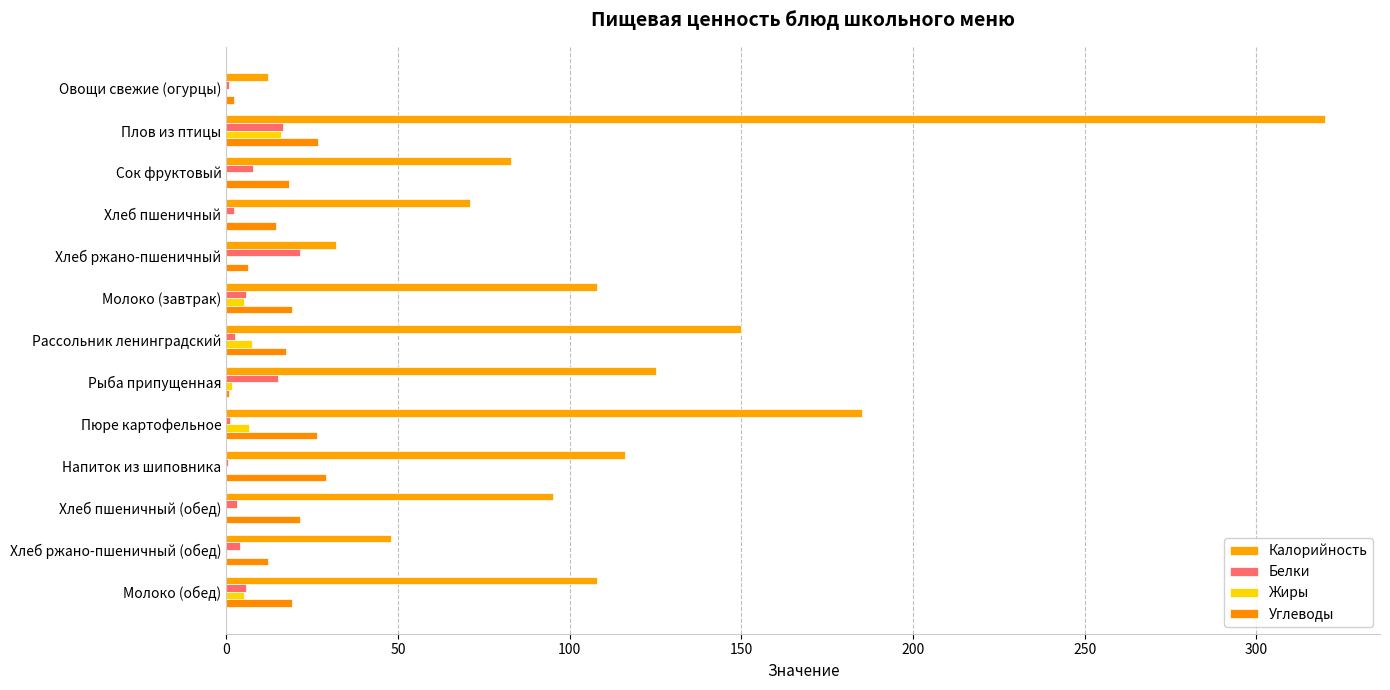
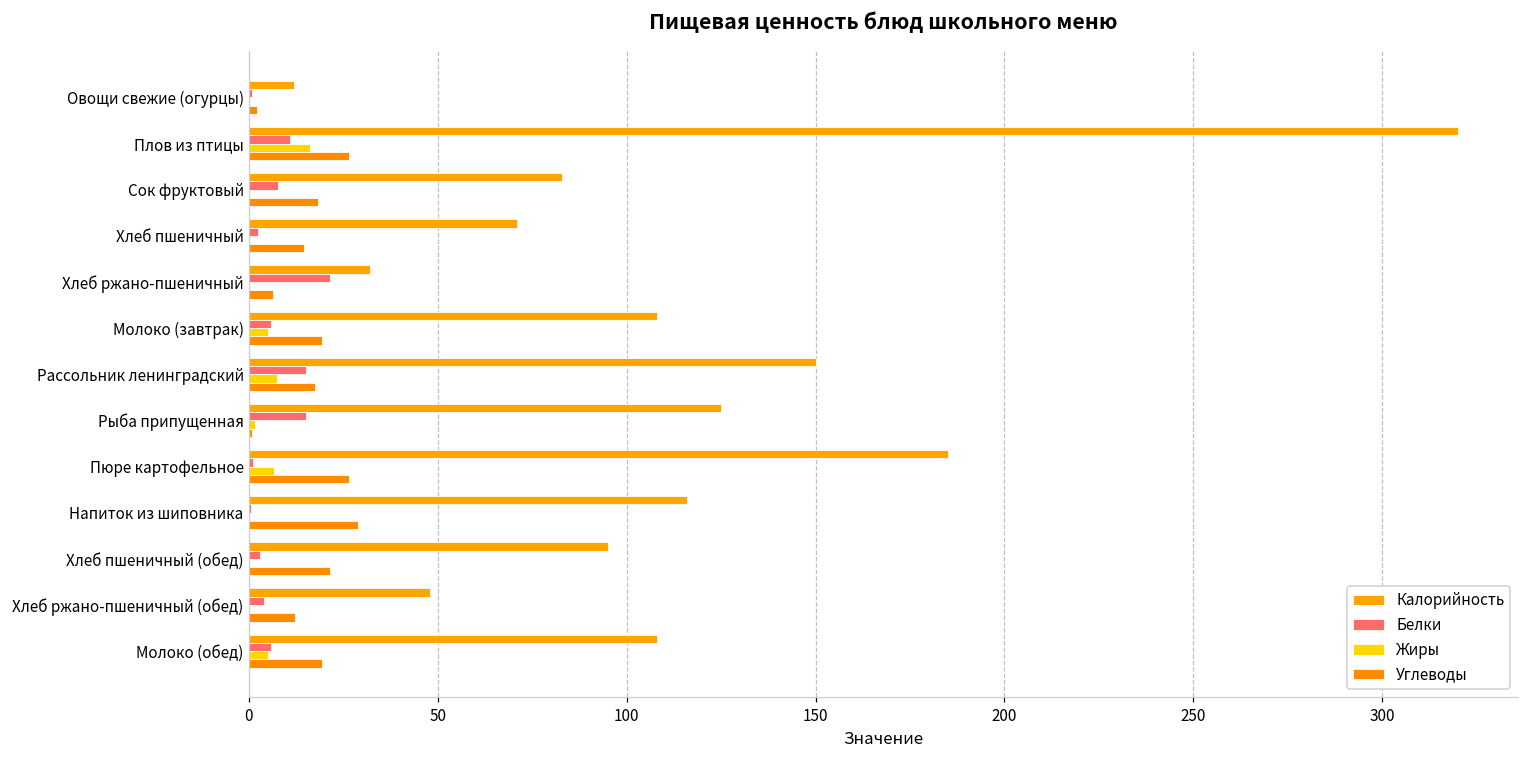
Белки, Плов из птицы: 17 -> 11
Белки, Рассольник ленинградский: 3 -> 15
